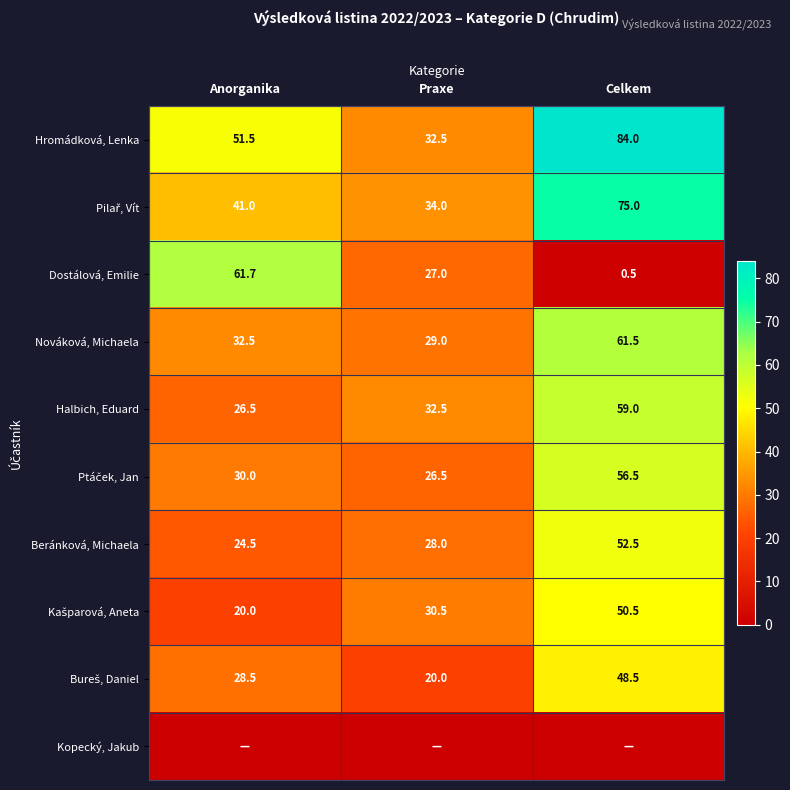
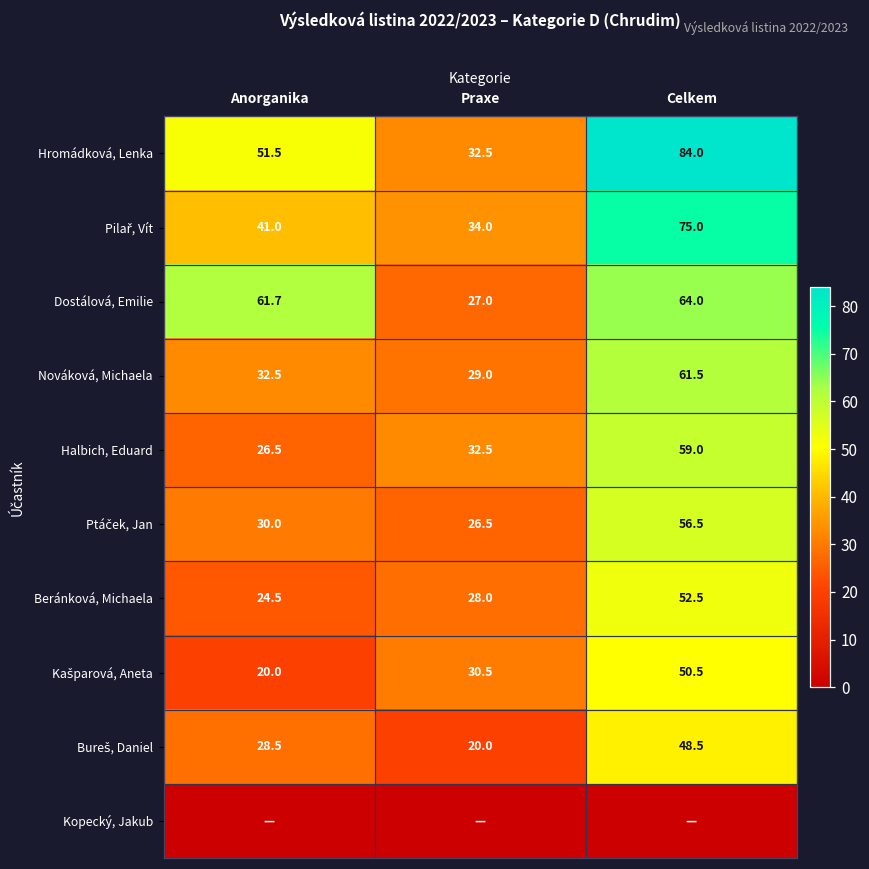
Dostálová, Emilie, Celkem: 0.5 -> 64.0
